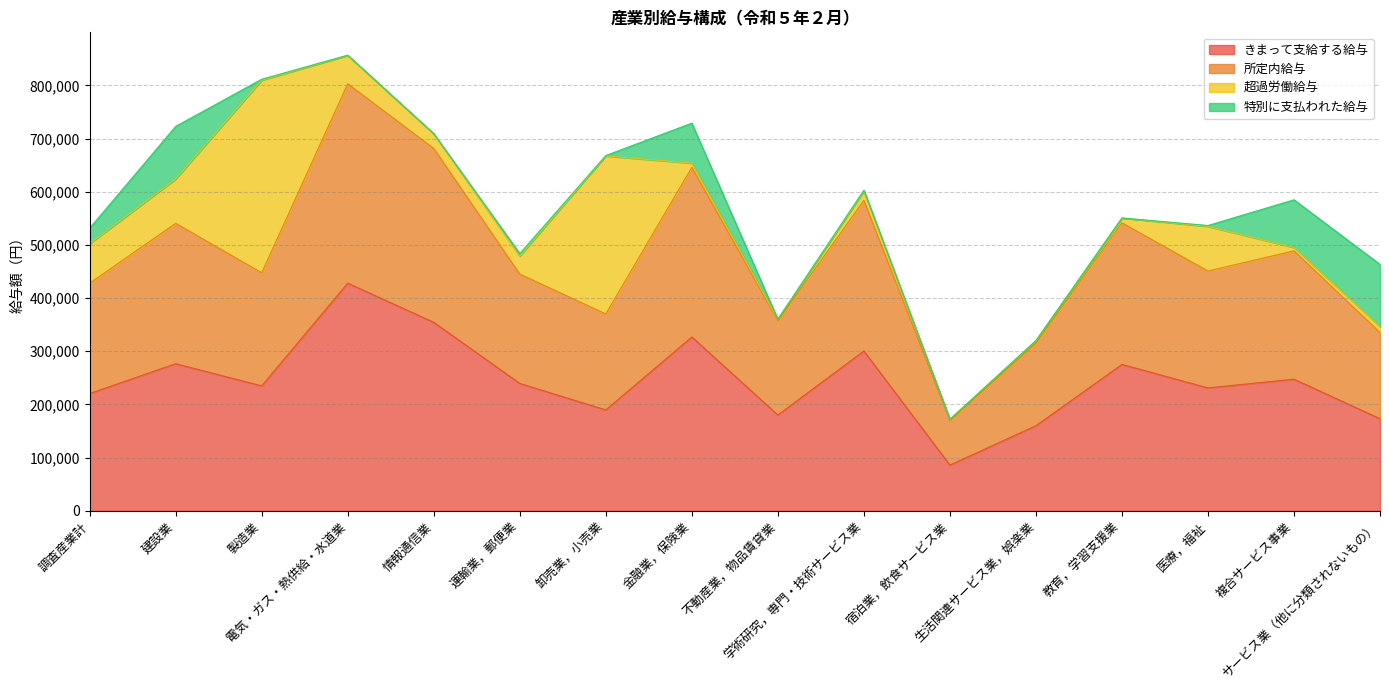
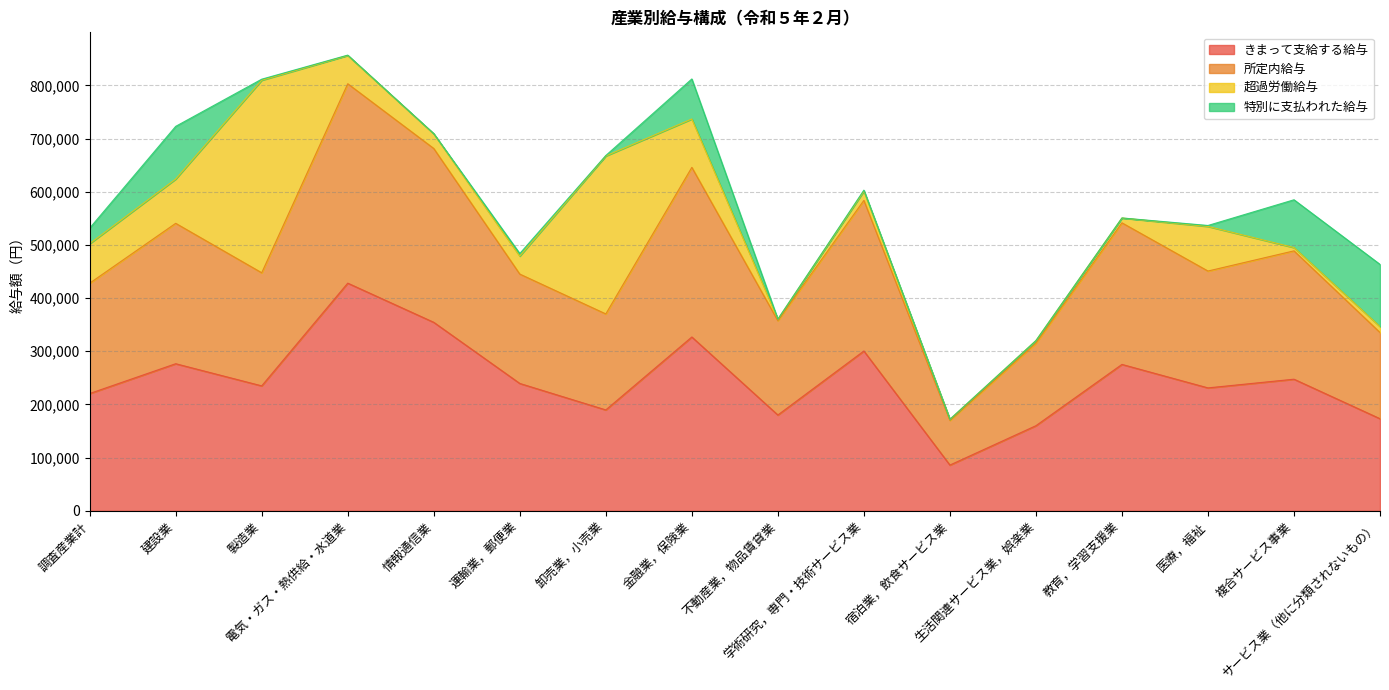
超過労働給与, 金融業，保険業: 10,000 -> 90,000
